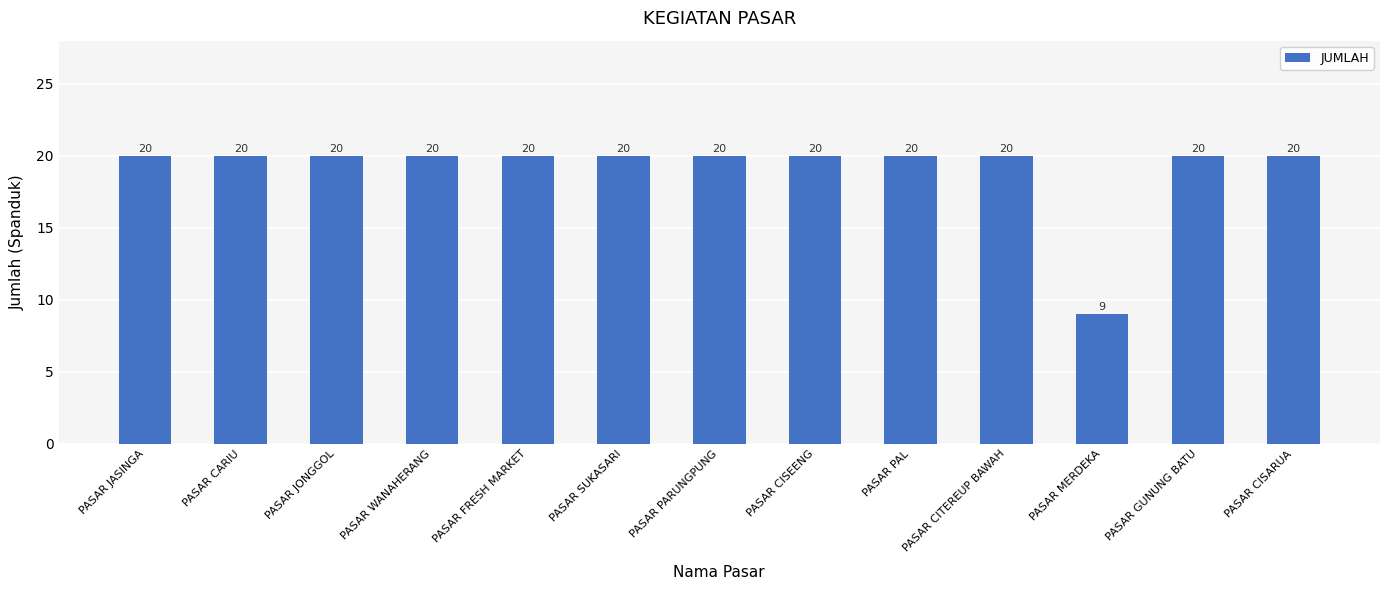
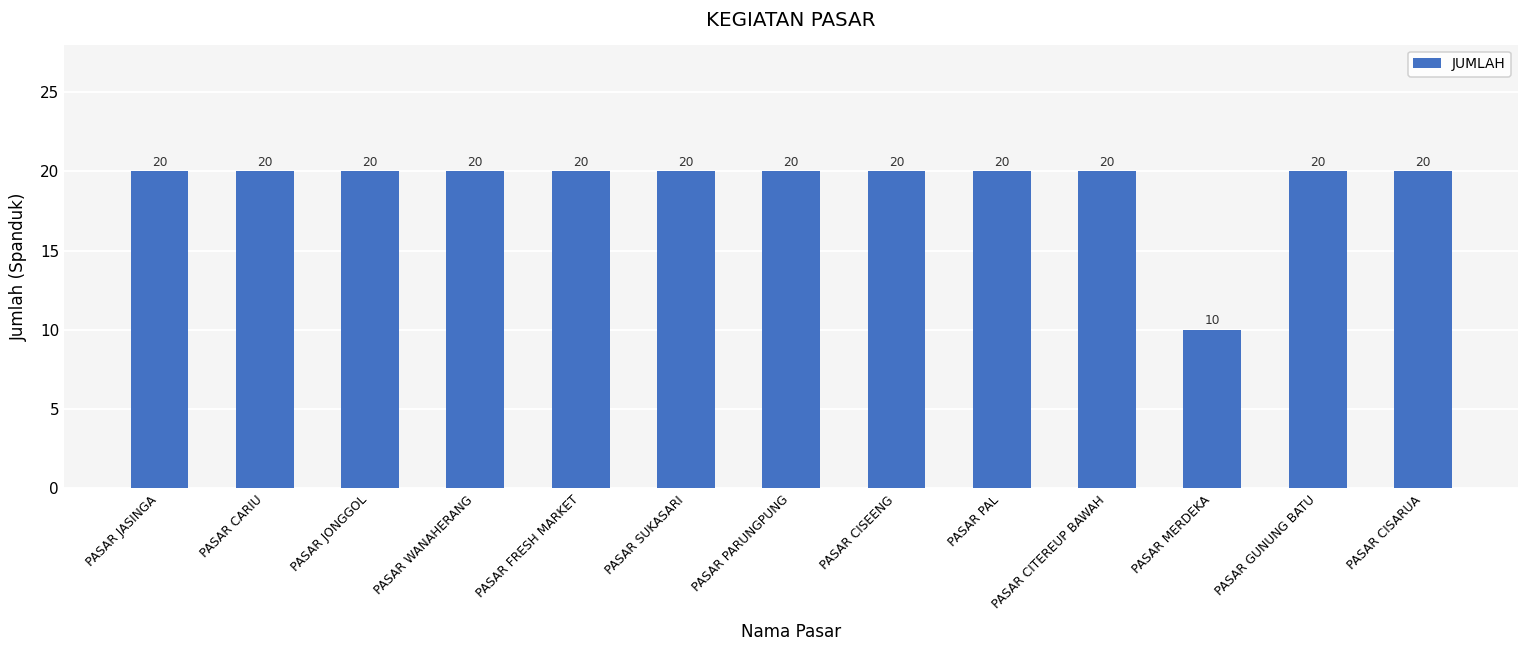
PASAR MERDEKA: 9 -> 10
